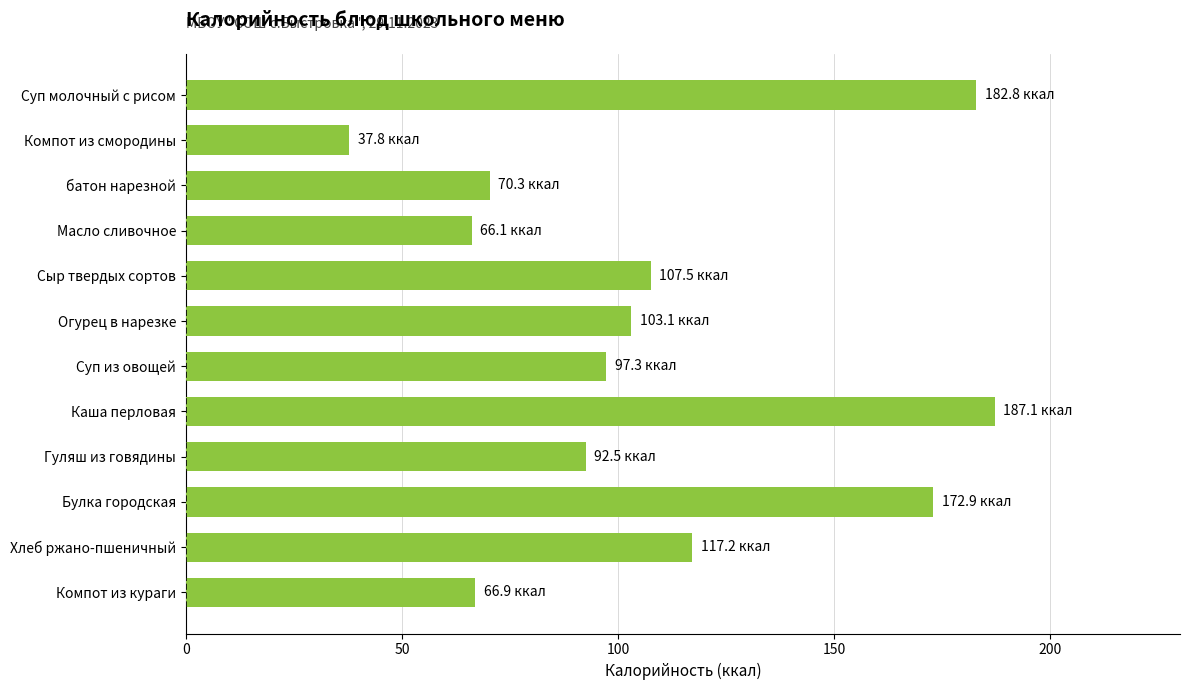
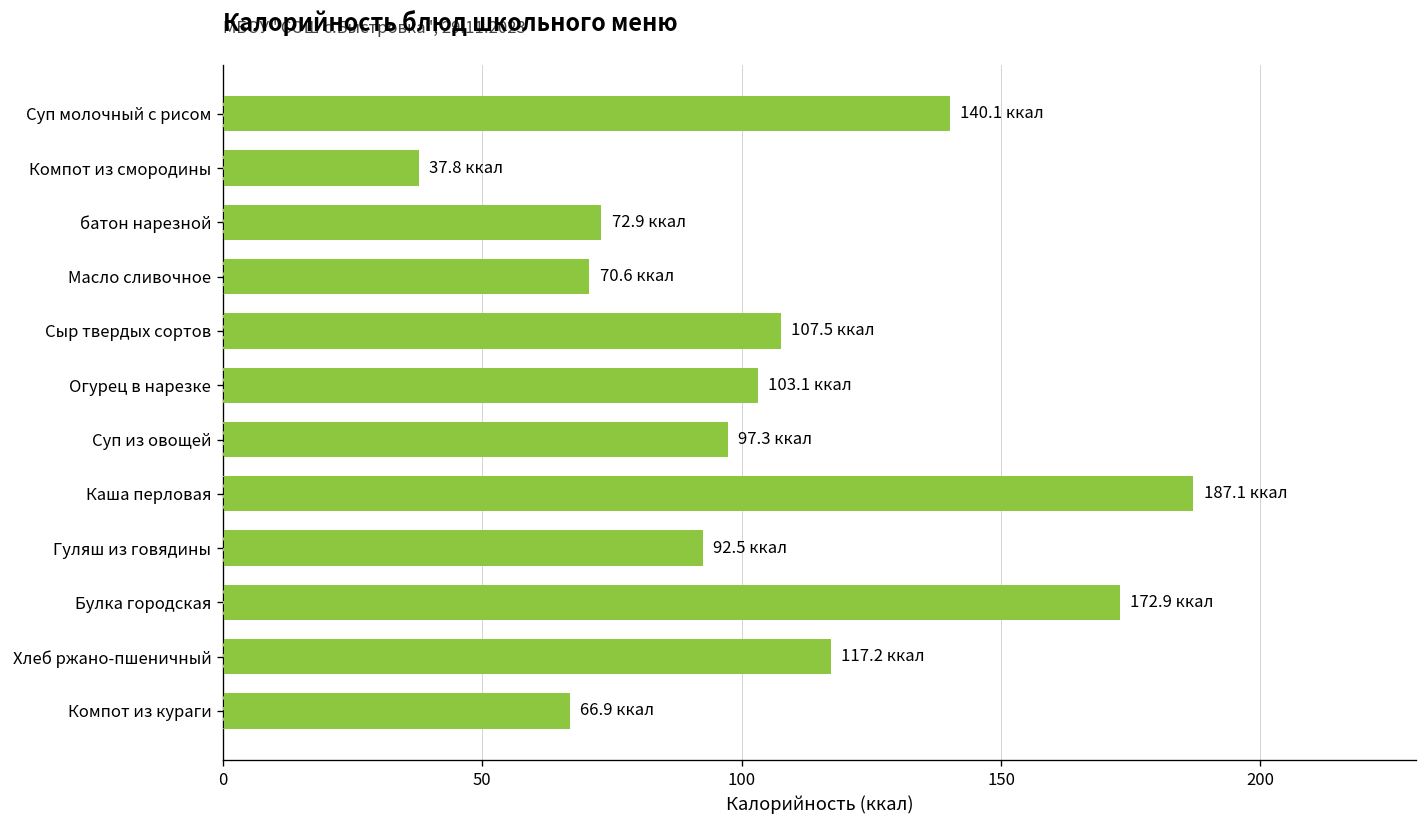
Суп молочный с рисом: 182.8 -> 140.1
батон нарезной: 70.3 -> 72.9
Масло сливочное: 66.1 -> 70.6
